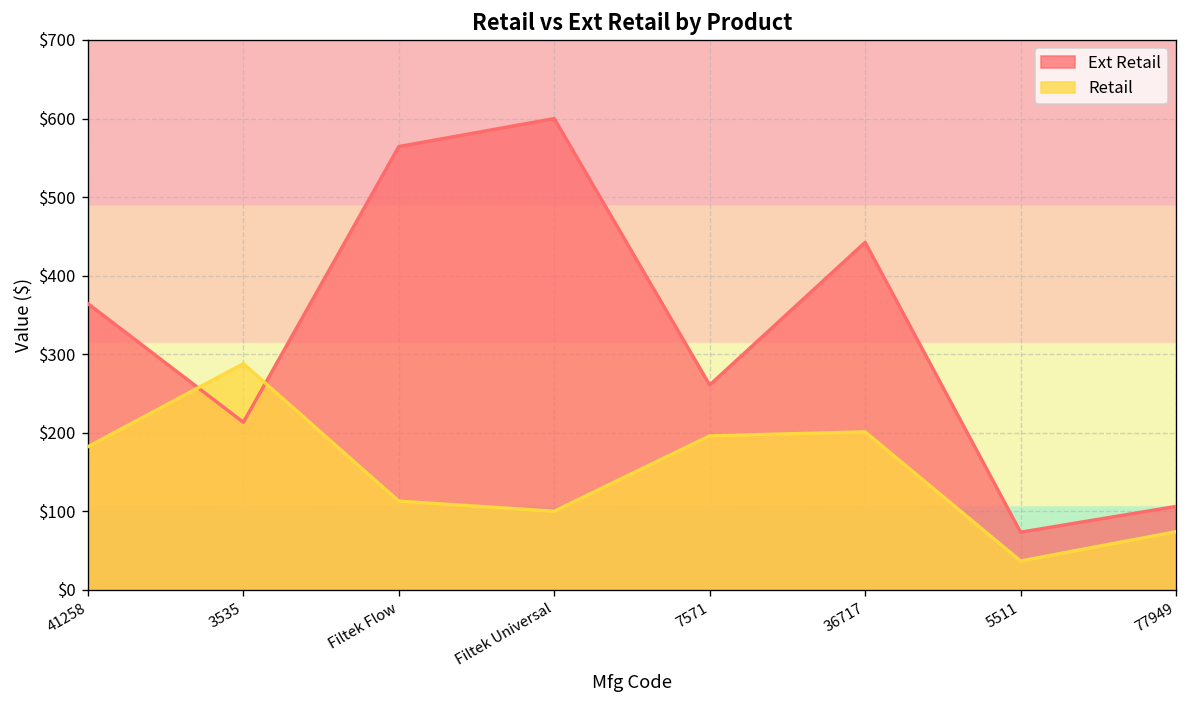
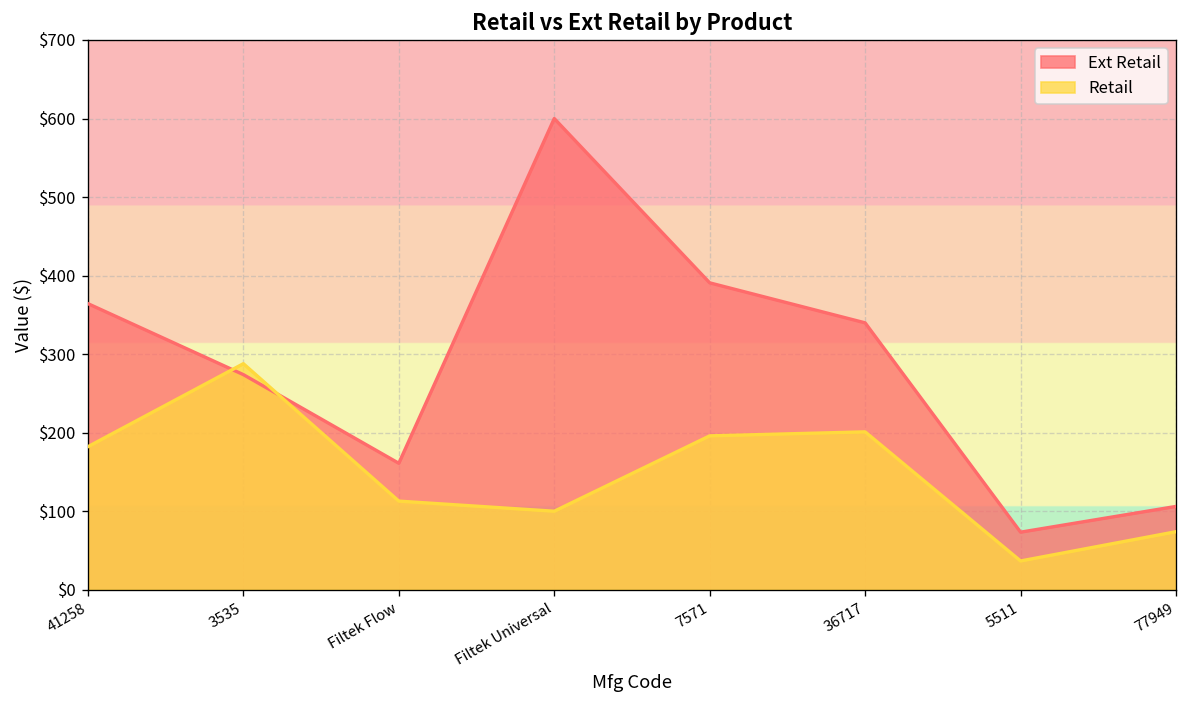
Ext Retail, 3535: $210 -> $270
Ext Retail, Filtek Flow: $560 -> $160
Ext Retail, 7571: $260 -> $390
Ext Retail, 36717: $440 -> $340
